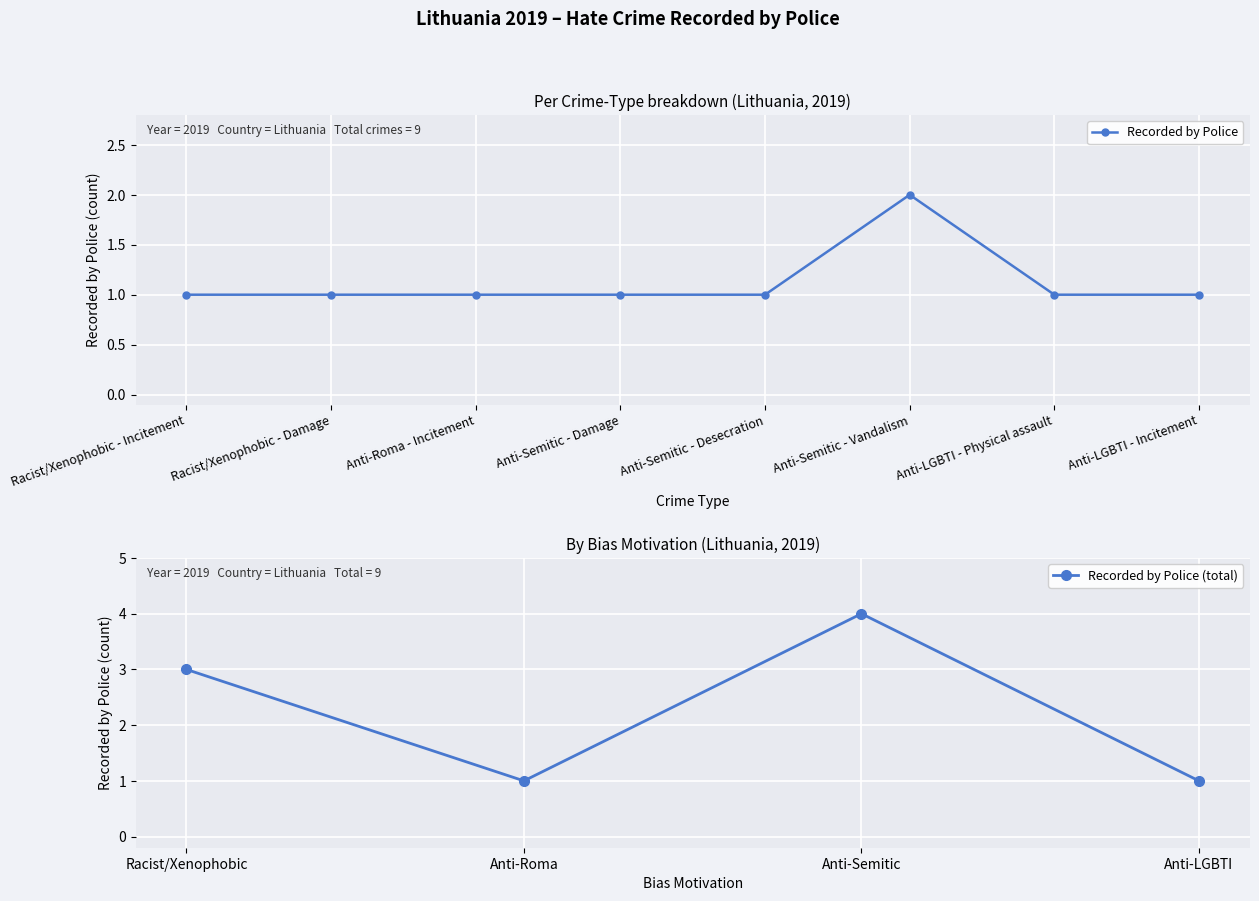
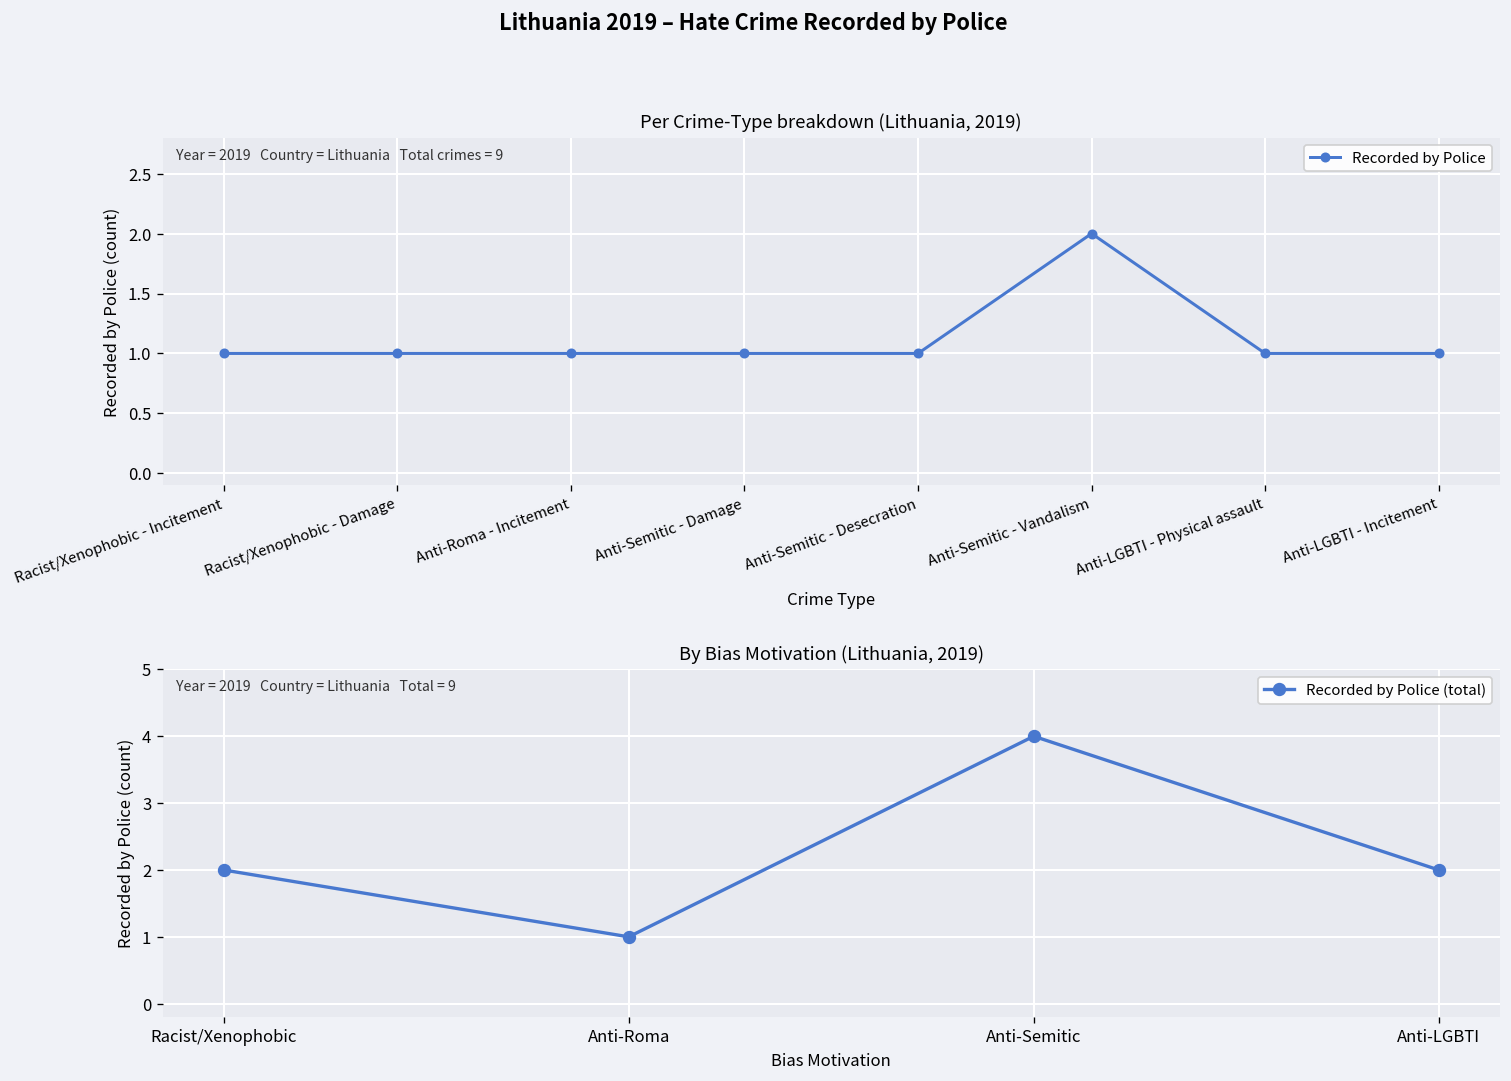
By Bias Motivation (Lithuania, 2019), Racist/Xenophobic: 3 -> 2
By Bias Motivation (Lithuania, 2019), Anti-LGBTI: 1 -> 2
